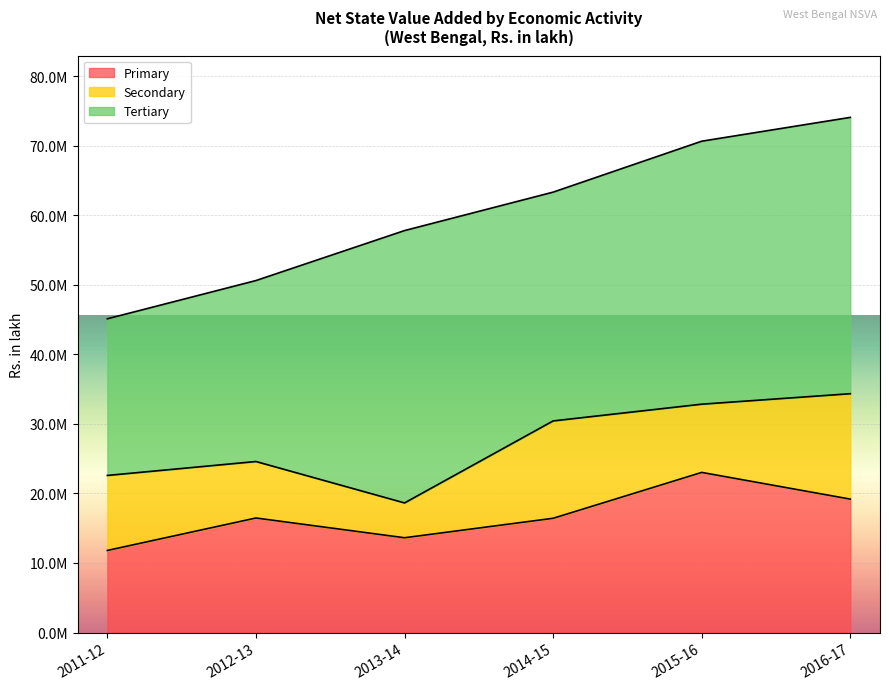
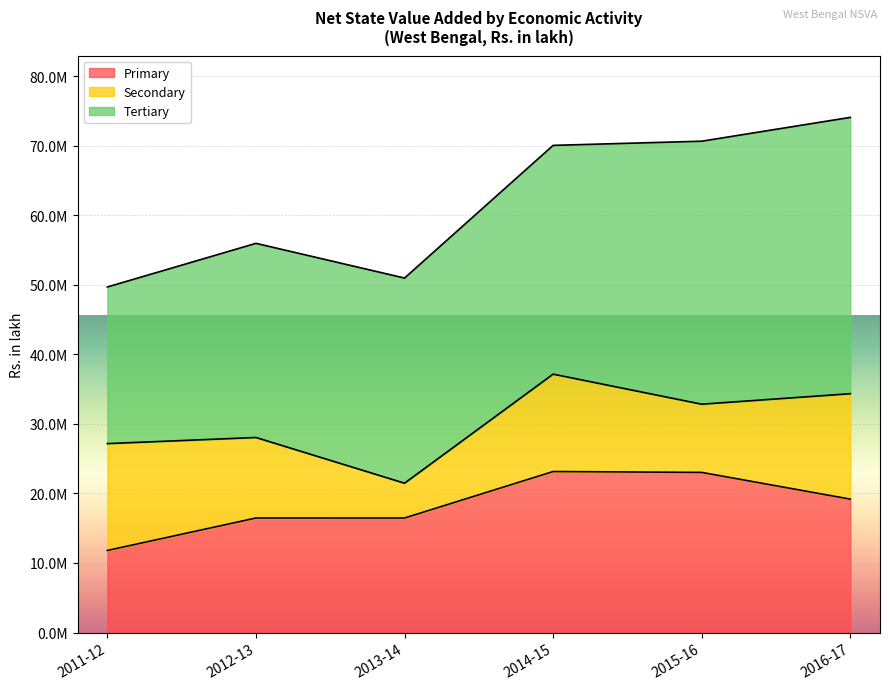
Secondary, 2011-12: 11000000 -> 15000000
Secondary, 2012-13: 8000000 -> 12000000
Tertiary, 2012-13: 26000000 -> 28000000
Primary, 2013-14: 14000000 -> 16000000
Tertiary, 2013-14: 39000000 -> 30000000
Primary, 2014-15: 16000000 -> 23000000
